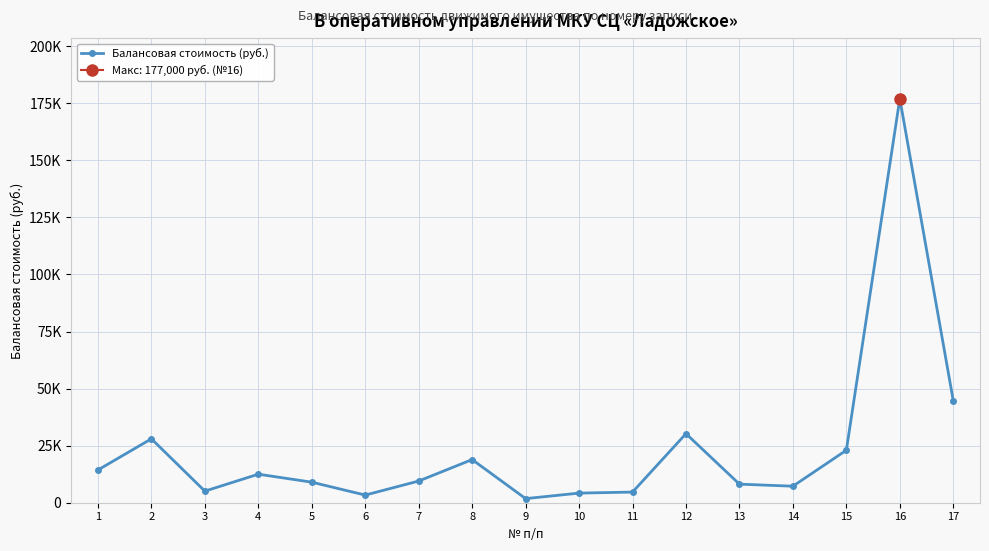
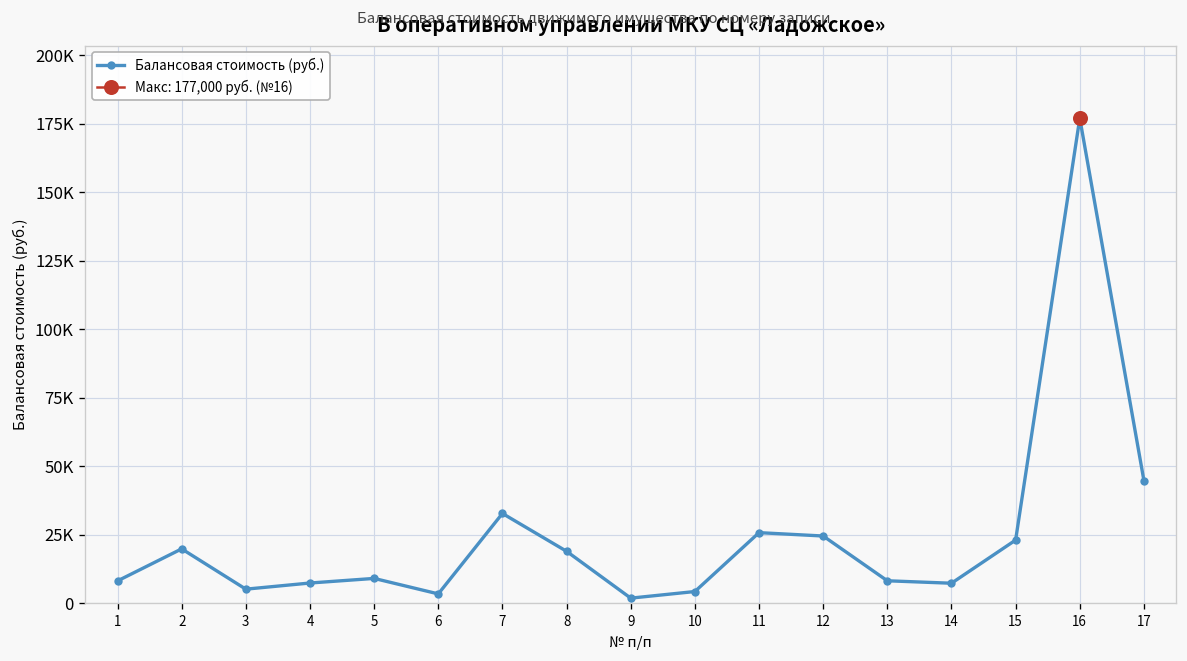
Балансовая стоимость (руб.), 1: 14000 -> 8000
Балансовая стоимость (руб.), 2: 28000 -> 20000
Балансовая стоимость (руб.), 4: 13000 -> 7000
Балансовая стоимость (руб.), 7: 10000 -> 33000
Балансовая стоимость (руб.), 11: 5000 -> 26000
Балансовая стоимость (руб.), 12: 30000 -> 24000
